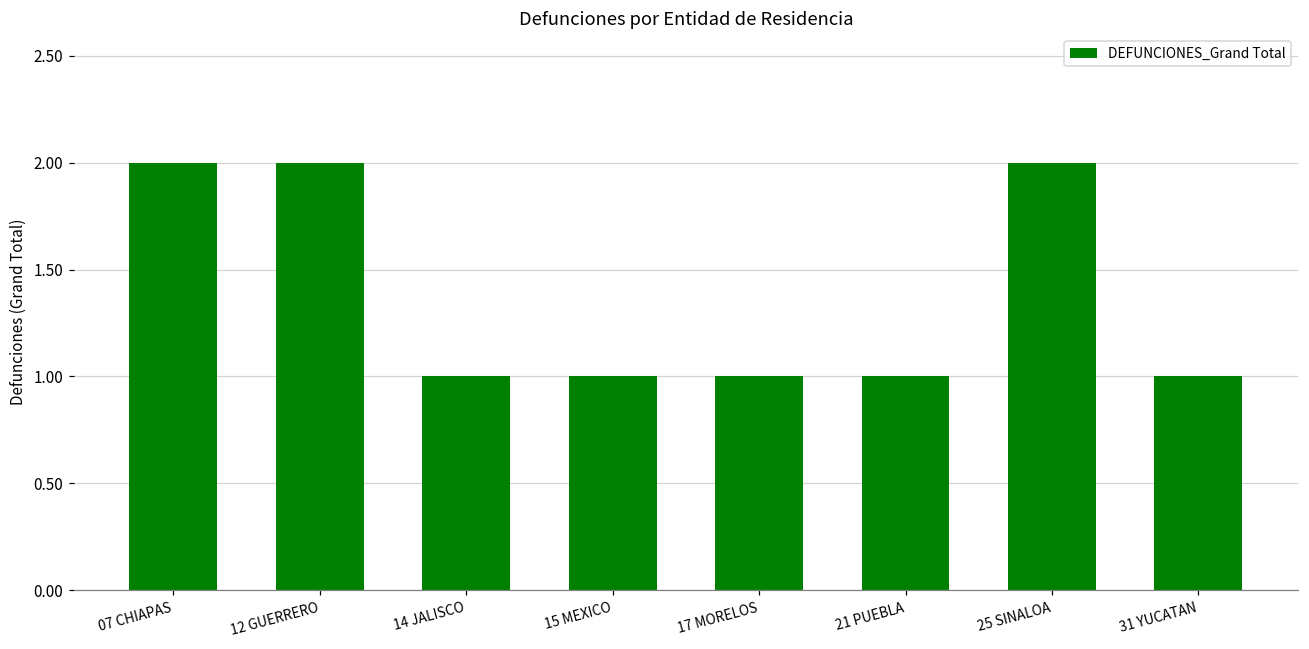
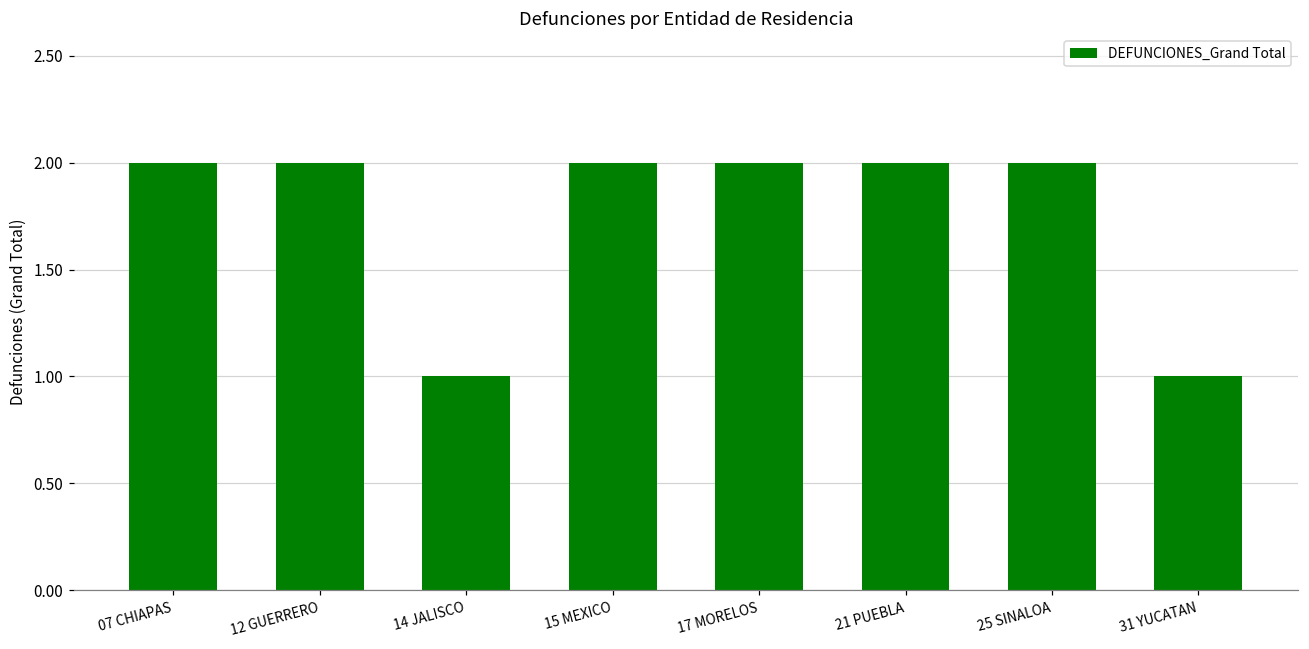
15 MEXICO: 1 -> 2
17 MORELOS: 1 -> 2
21 PUEBLA: 1 -> 2
